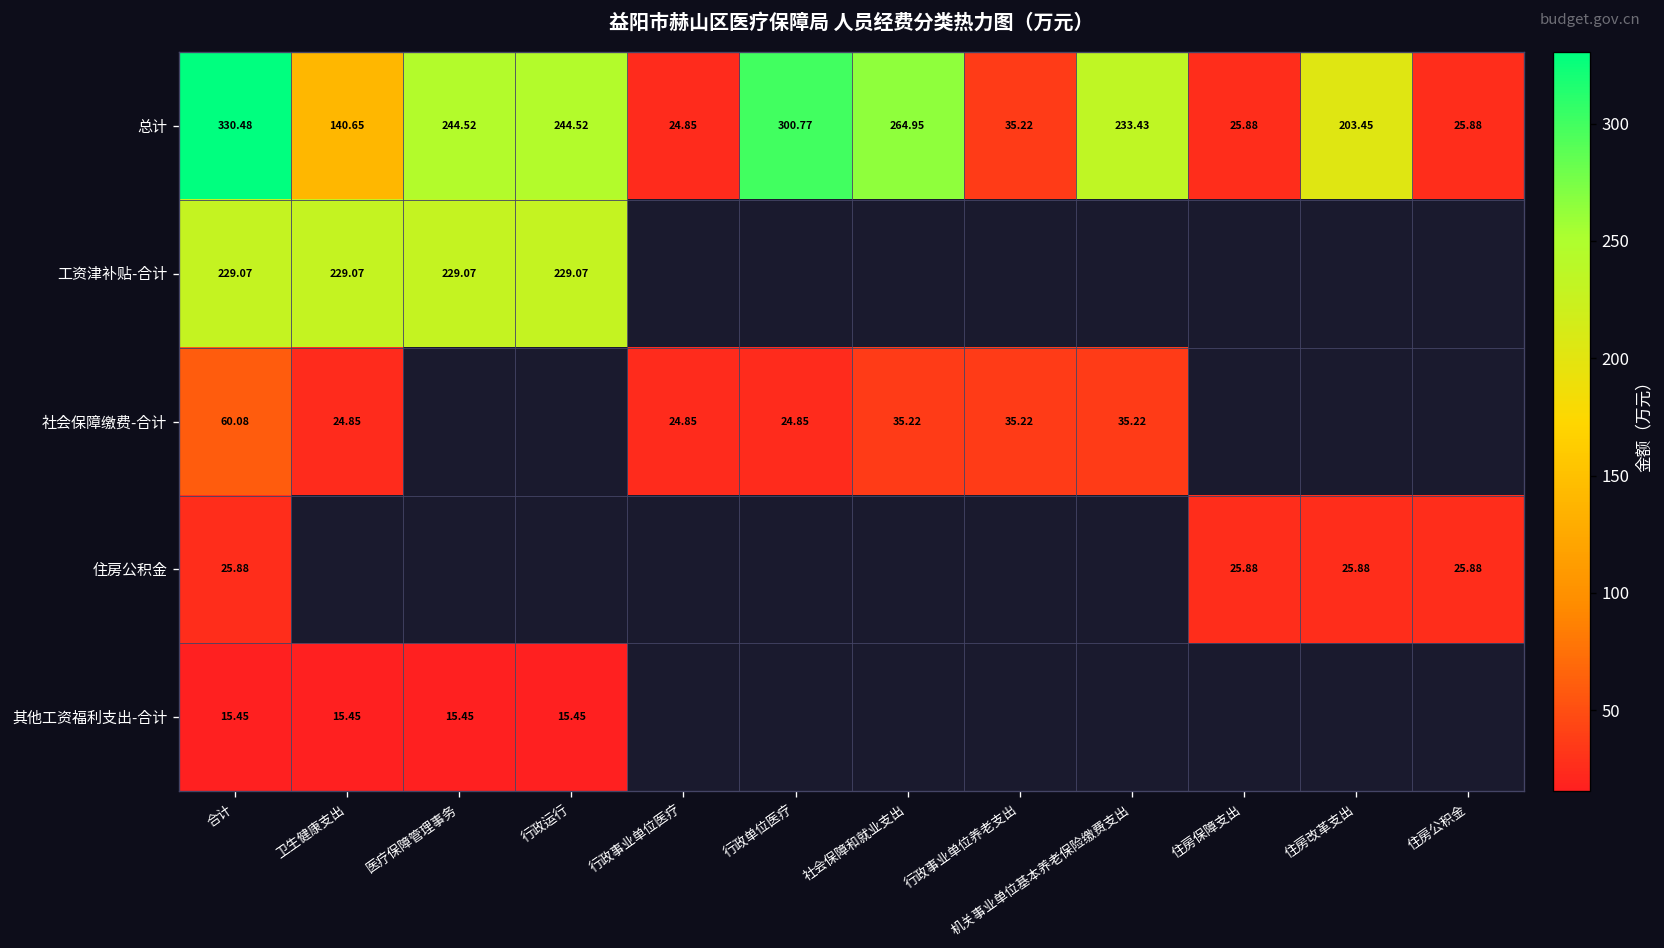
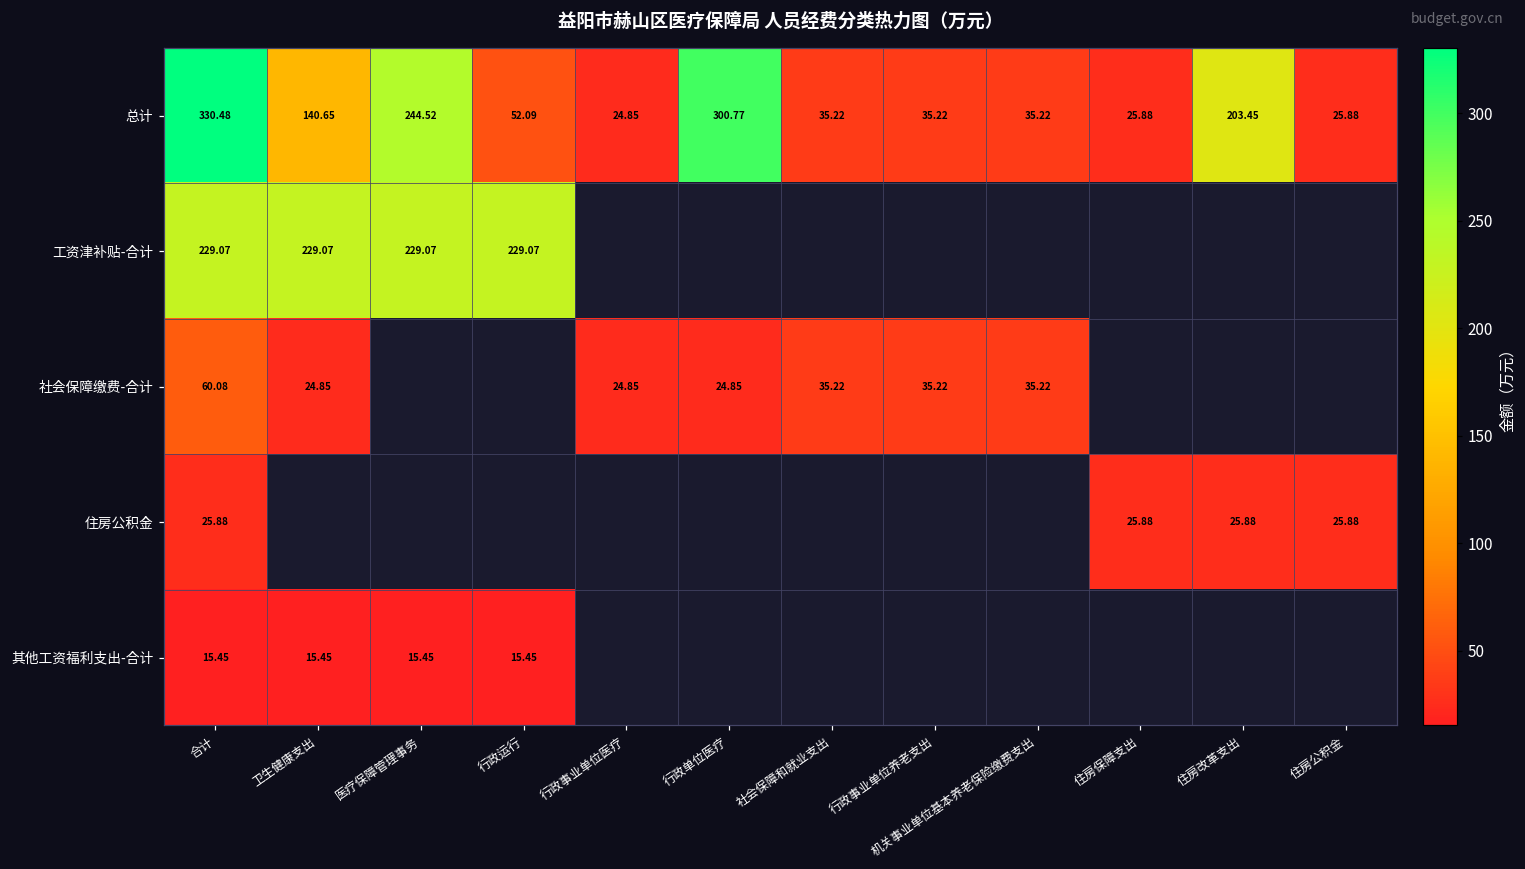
总计, 行政运行: 244.52 -> 52.09
总计, 社会保障和就业支出: 264.95 -> 35.22
总计, 机关事业单位基本养老保险缴费支出: 233.43 -> 35.22
